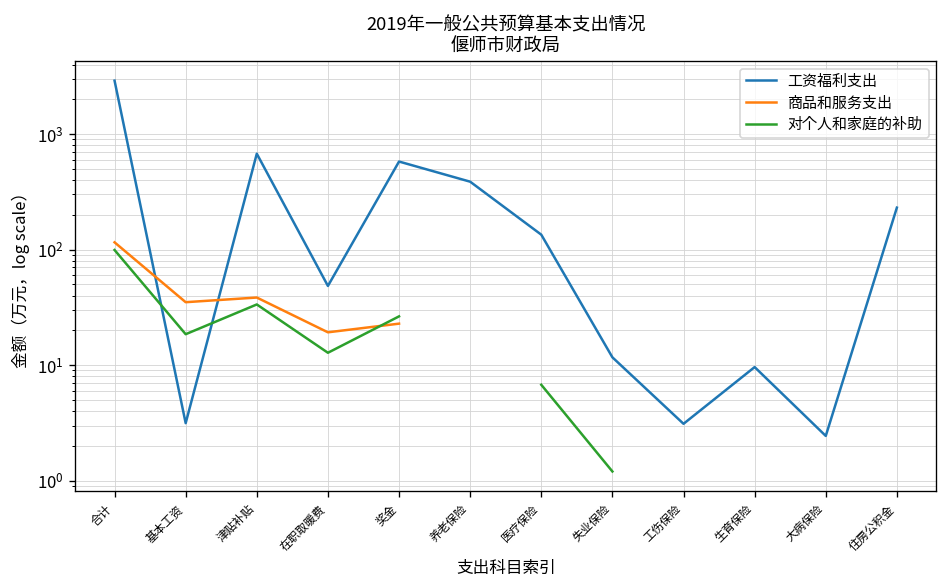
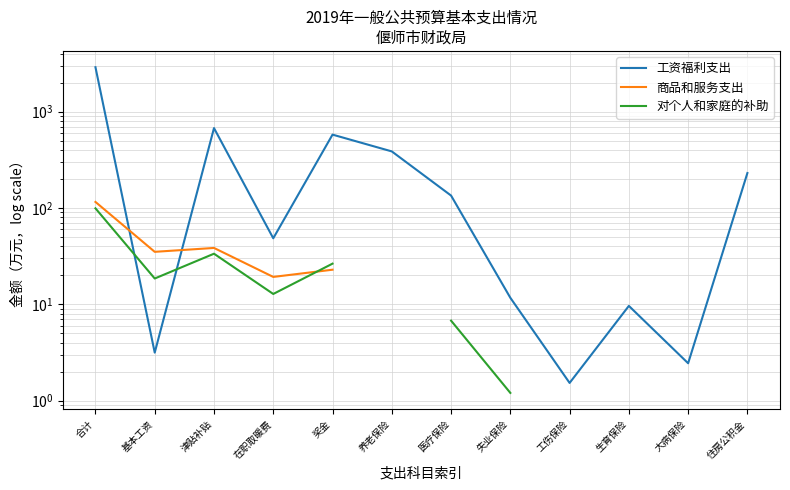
工资福利支出, 工伤保险: 3.1 -> 1.5
